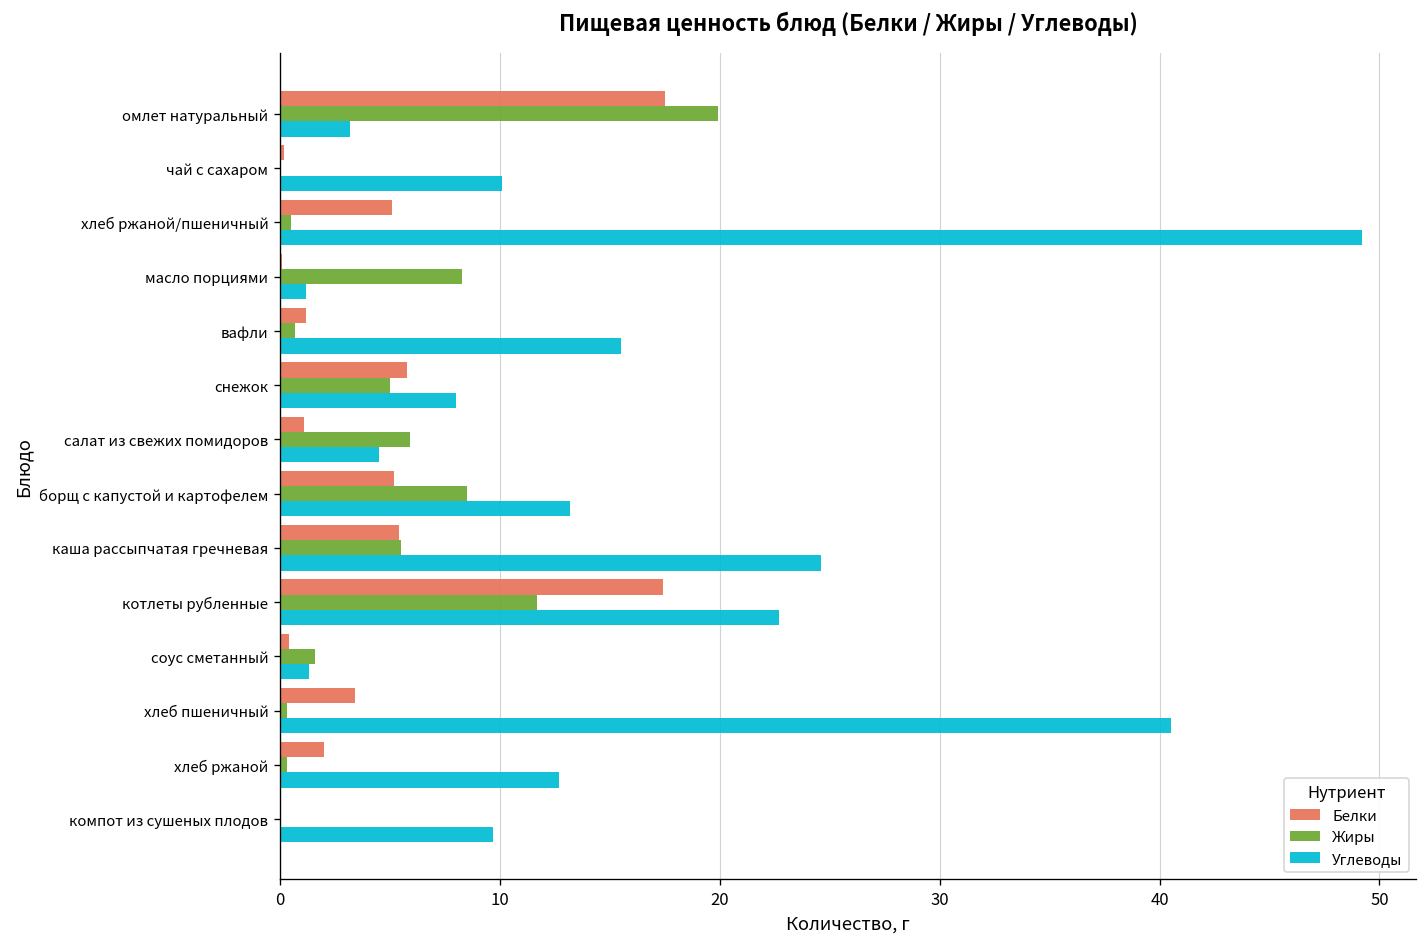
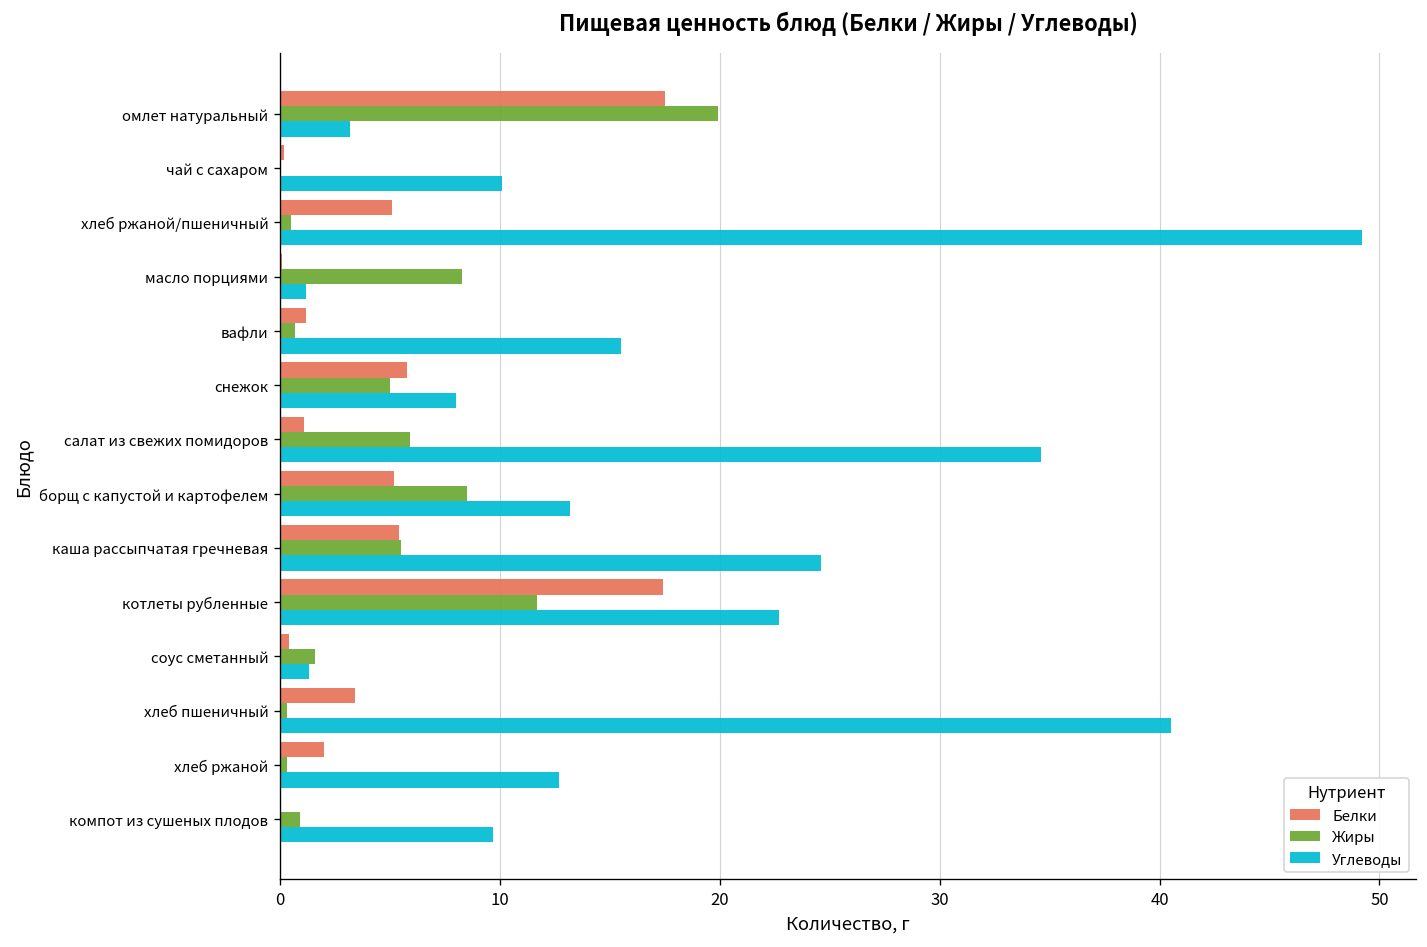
Углеводы, салат из свежих помидоров: 4.5 -> 34.6
Жиры, компот из сушеных плодов: 0.0 -> 0.9
